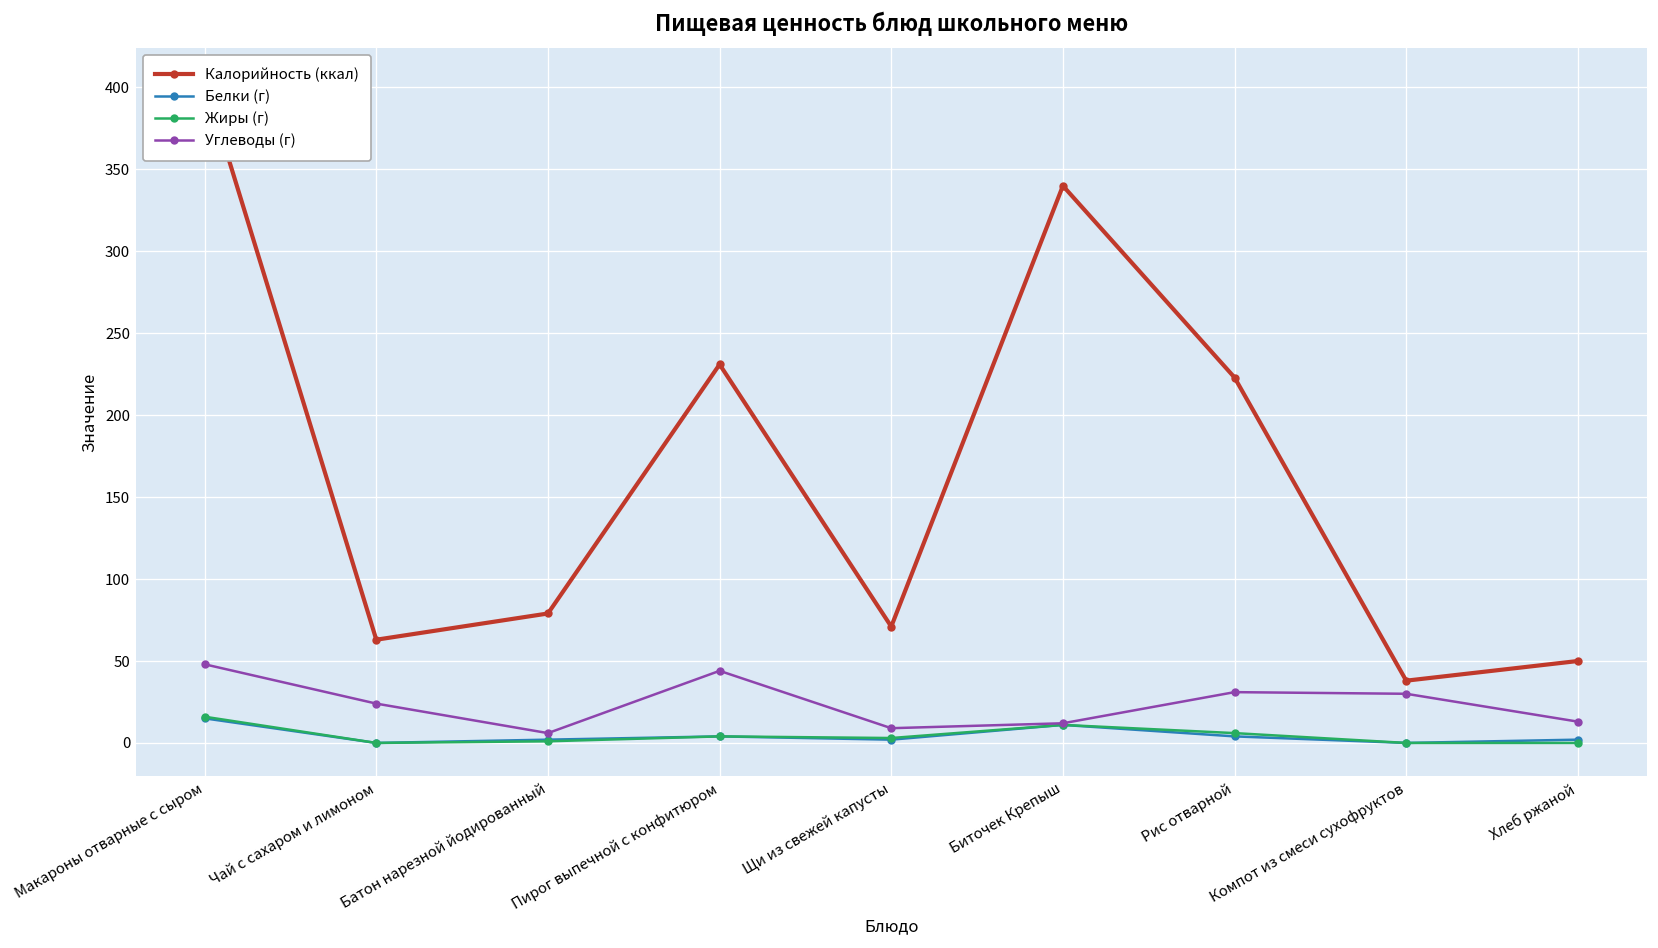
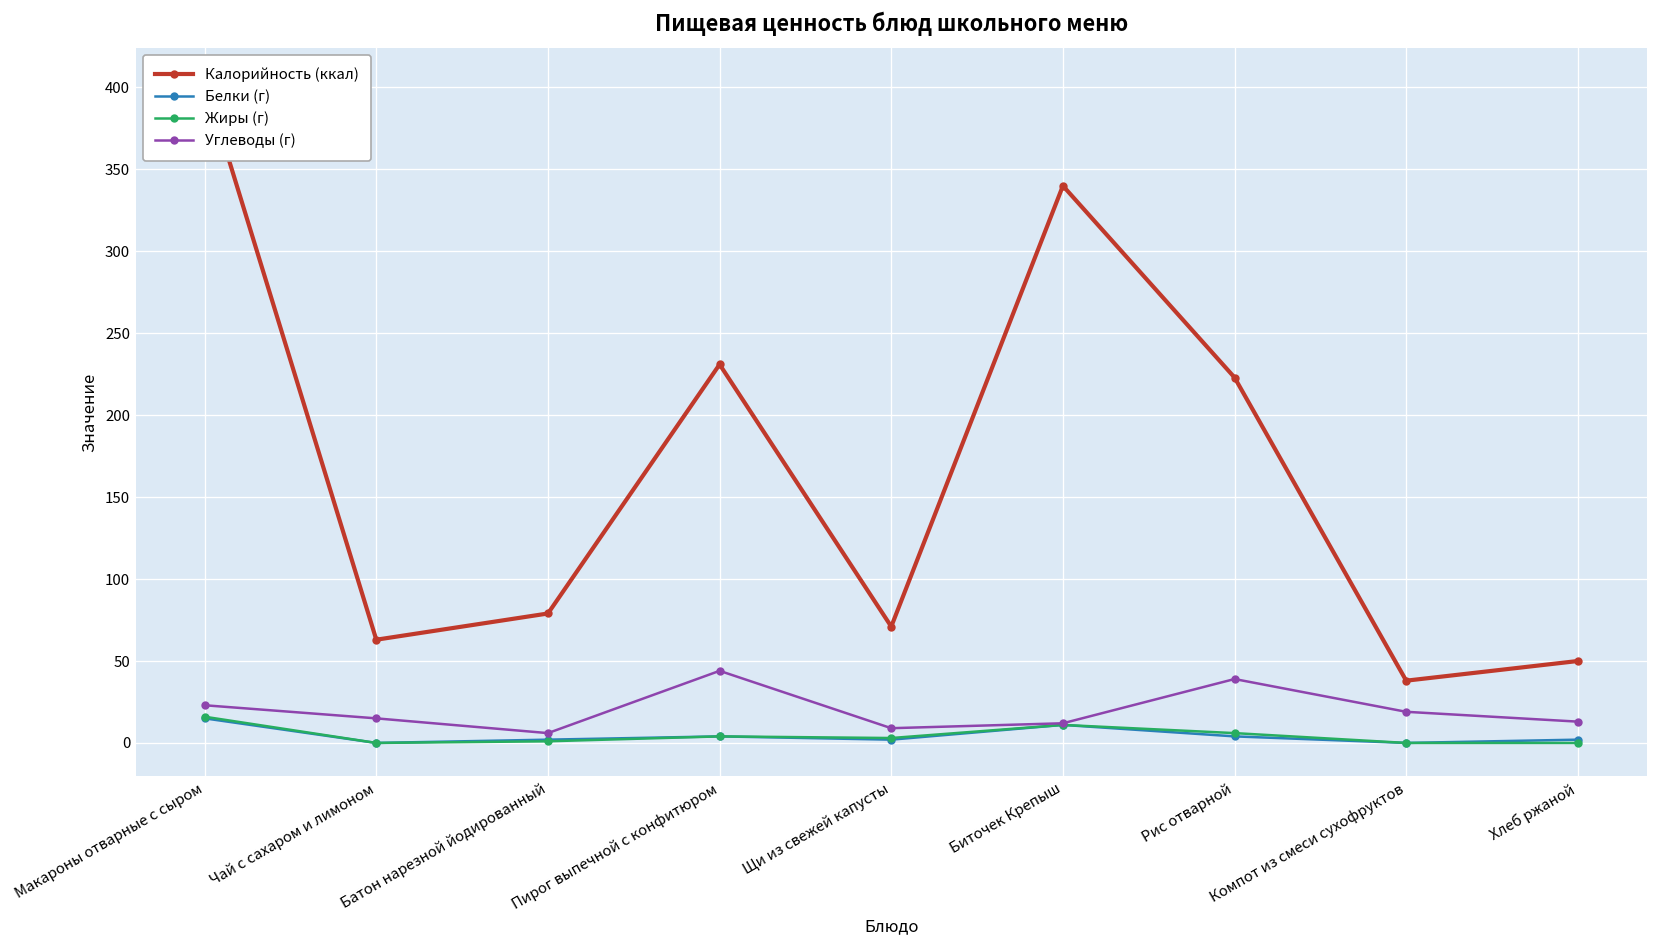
Углеводы (г), Макароны отварные с сыром: 48 -> 23
Углеводы (г), Чай с сахаром и лимоном: 24 -> 15
Углеводы (г), Рис отварной: 31 -> 39
Углеводы (г), Компот из смеси сухофруктов: 30 -> 19
